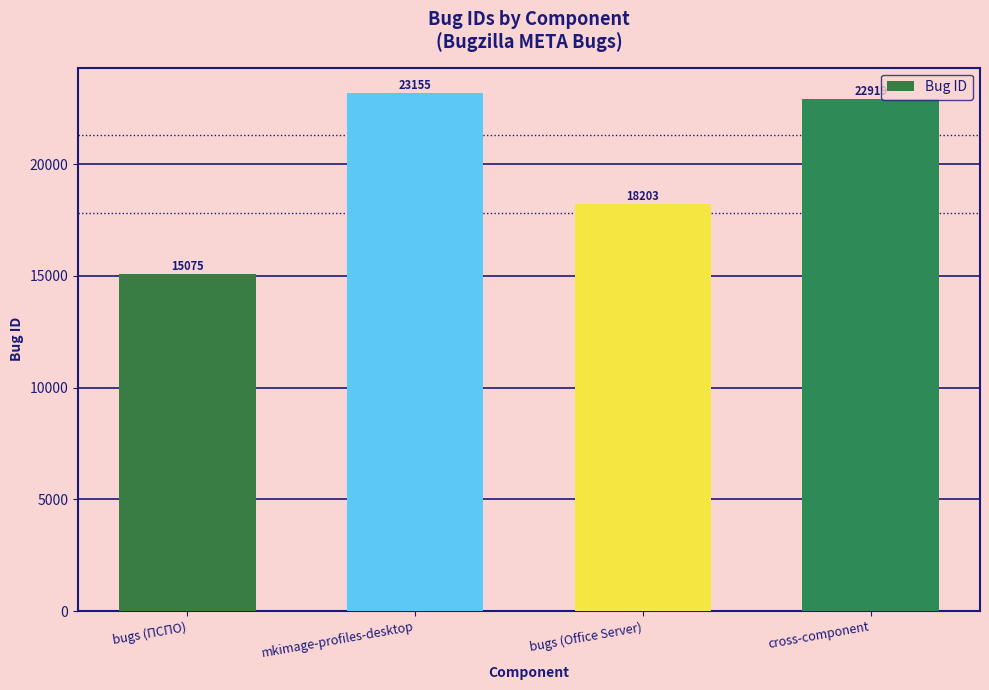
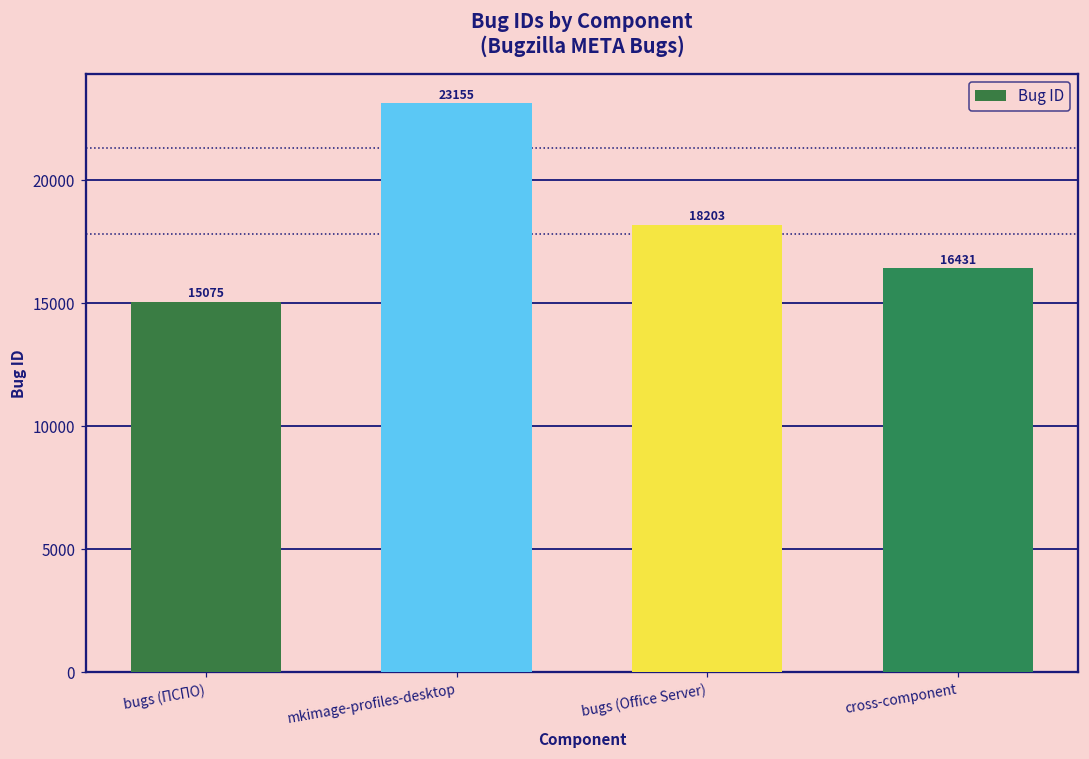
cross-component: 22900 -> 16400
